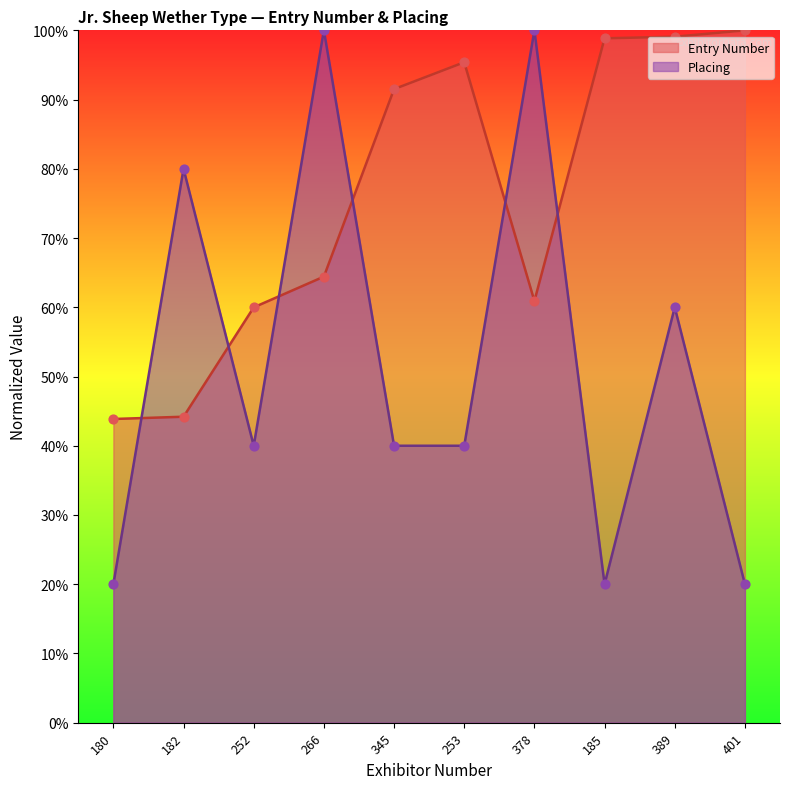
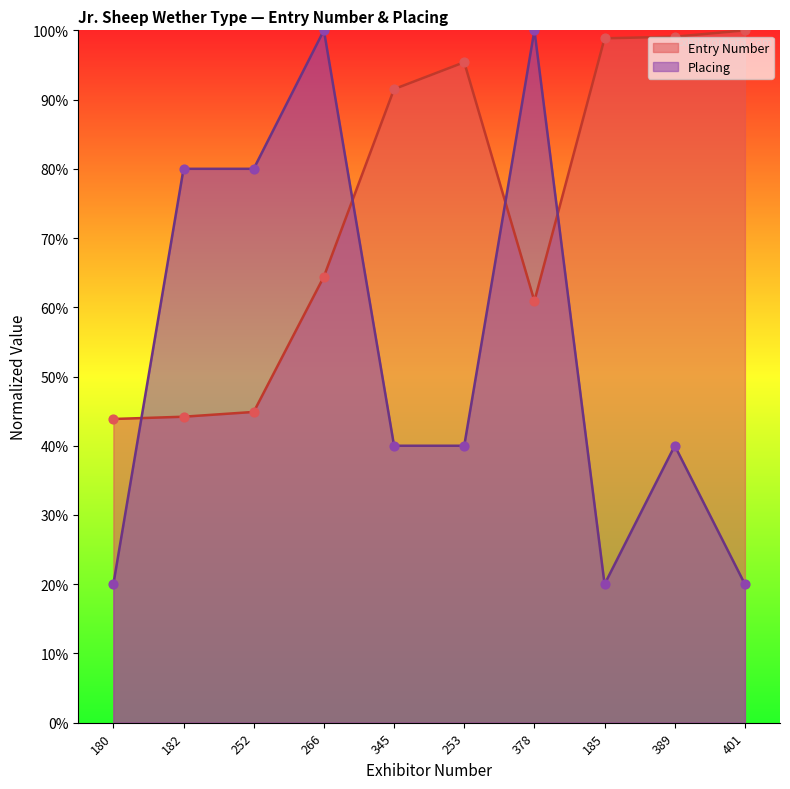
Entry Number, 252: 60% -> 45%
Placing, 252: 40% -> 80%
Placing, 389: 60% -> 40%
